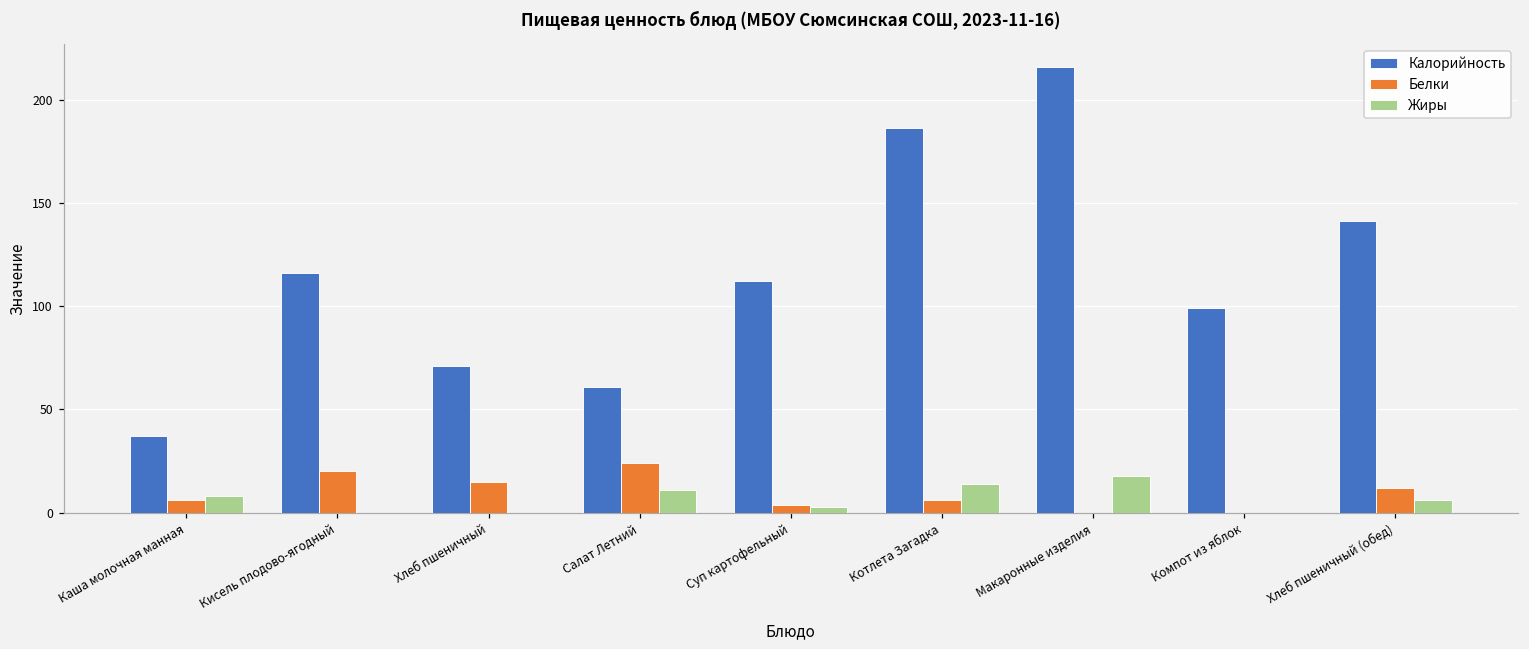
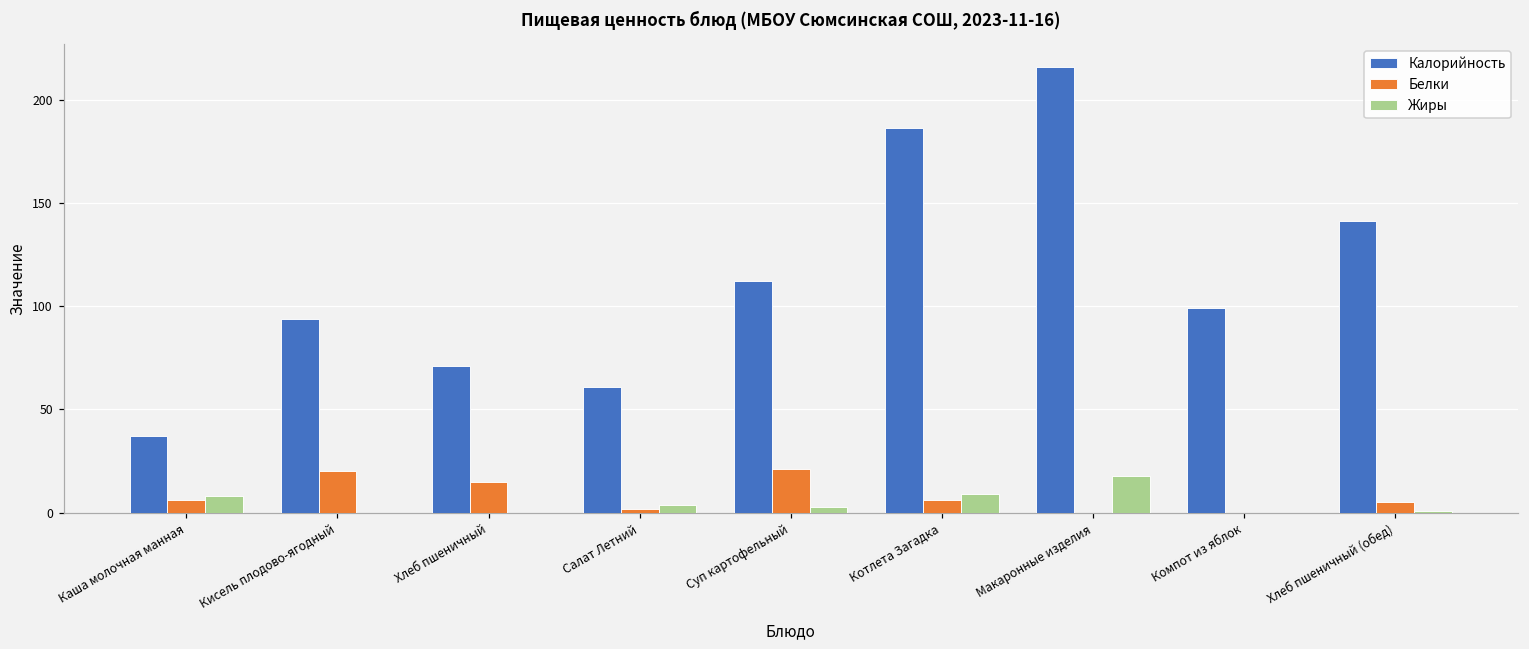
Калорийность, Кисель плодово-ягодный: 116 -> 94
Белки, Салат Летний: 24 -> 2
Жиры, Салат Летний: 11 -> 4
Белки, Суп картофельный: 4 -> 21
Жиры, Котлета Загадка: 14 -> 9
Белки, Хлеб пшеничный (обед): 12 -> 5
Жиры, Хлеб пшеничный (обед): 6 -> 1
